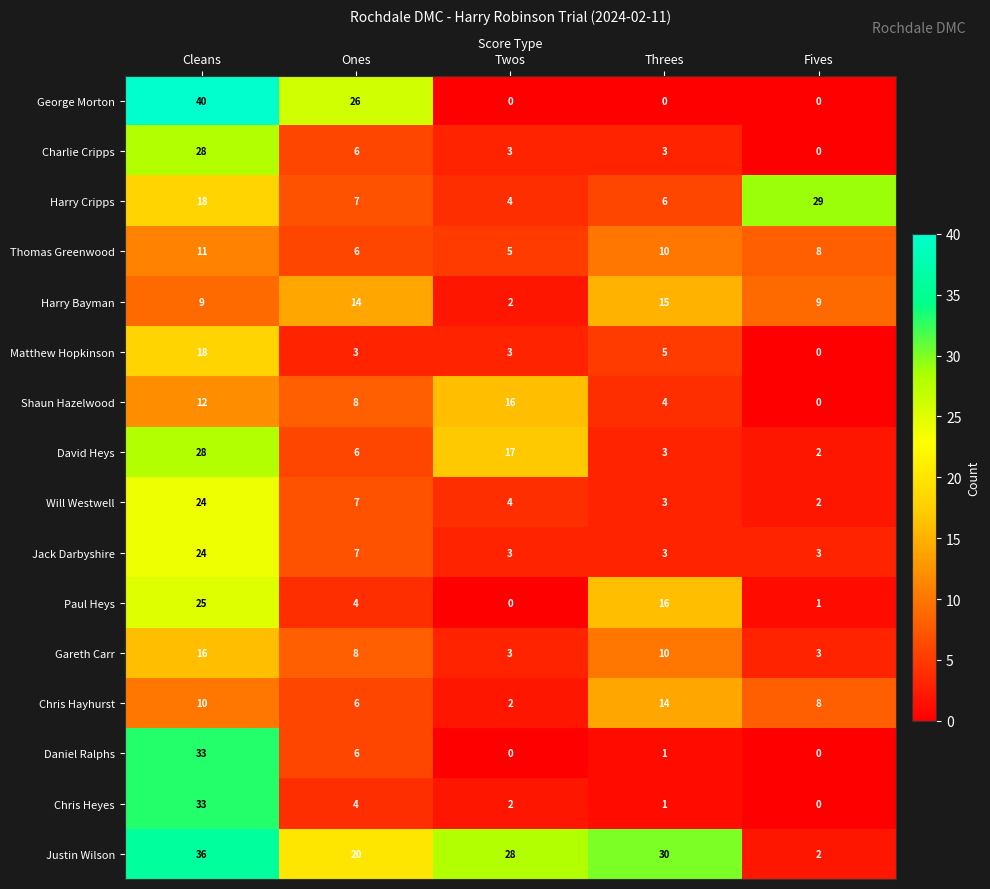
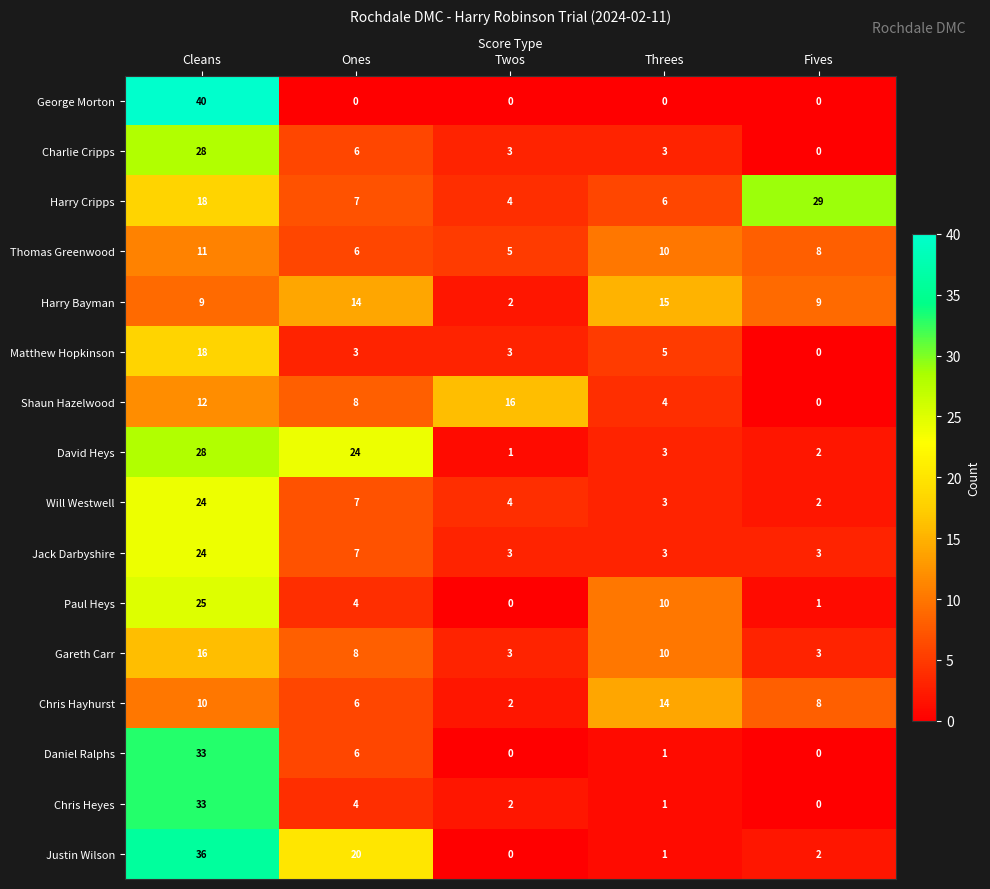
George Morton, Ones: 26 -> 0
David Heys, Ones: 6 -> 24
David Heys, Twos: 17 -> 1
Paul Heys, Threes: 16 -> 10
Justin Wilson, Twos: 28 -> 0
Justin Wilson, Threes: 30 -> 1
